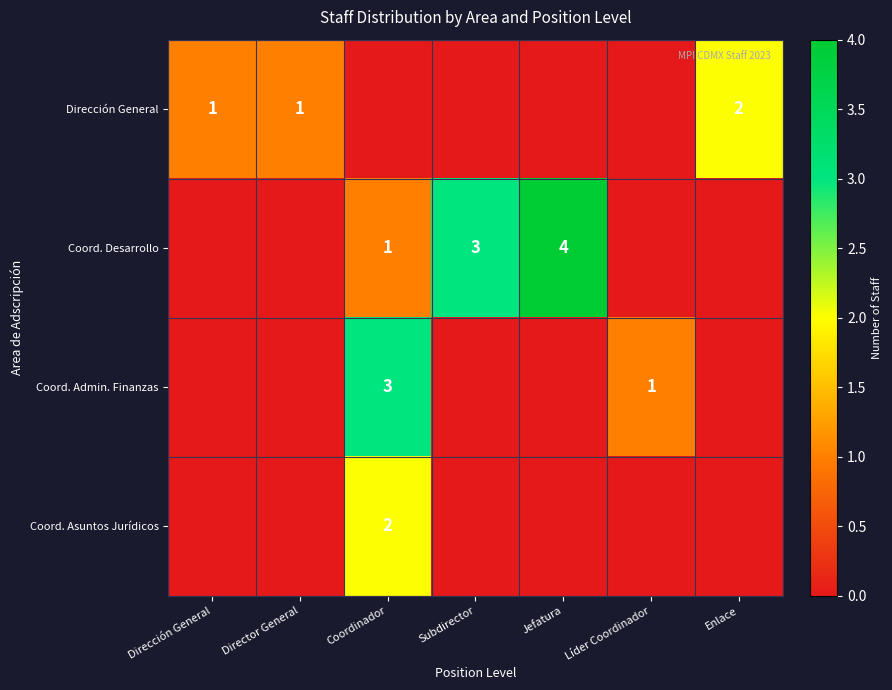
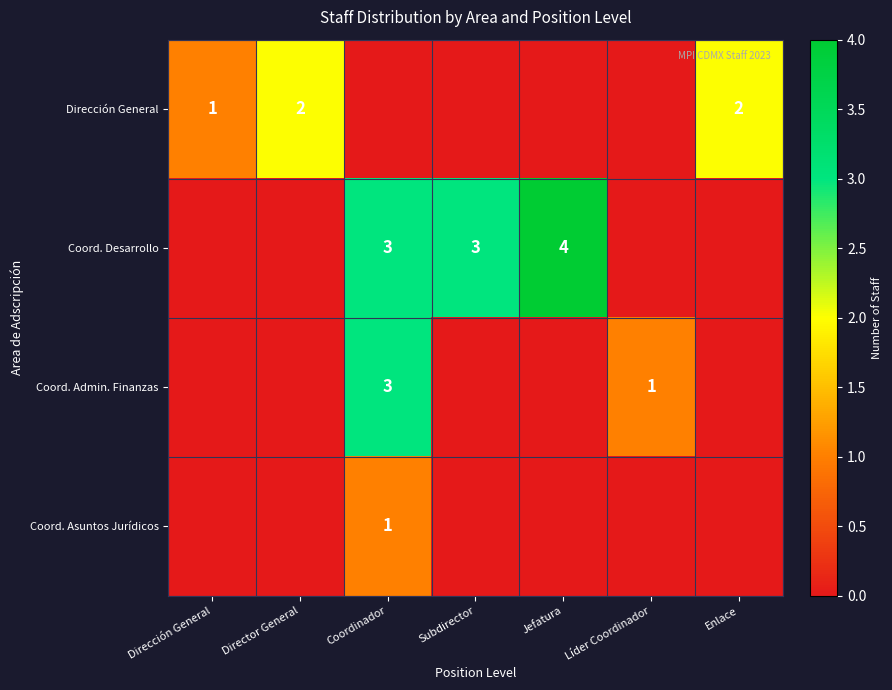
Dirección General, Director General: 1 -> 2
Coord. Desarrollo, Coordinador: 1 -> 3
Coord. Asuntos Jurídicos, Coordinador: 2 -> 1
